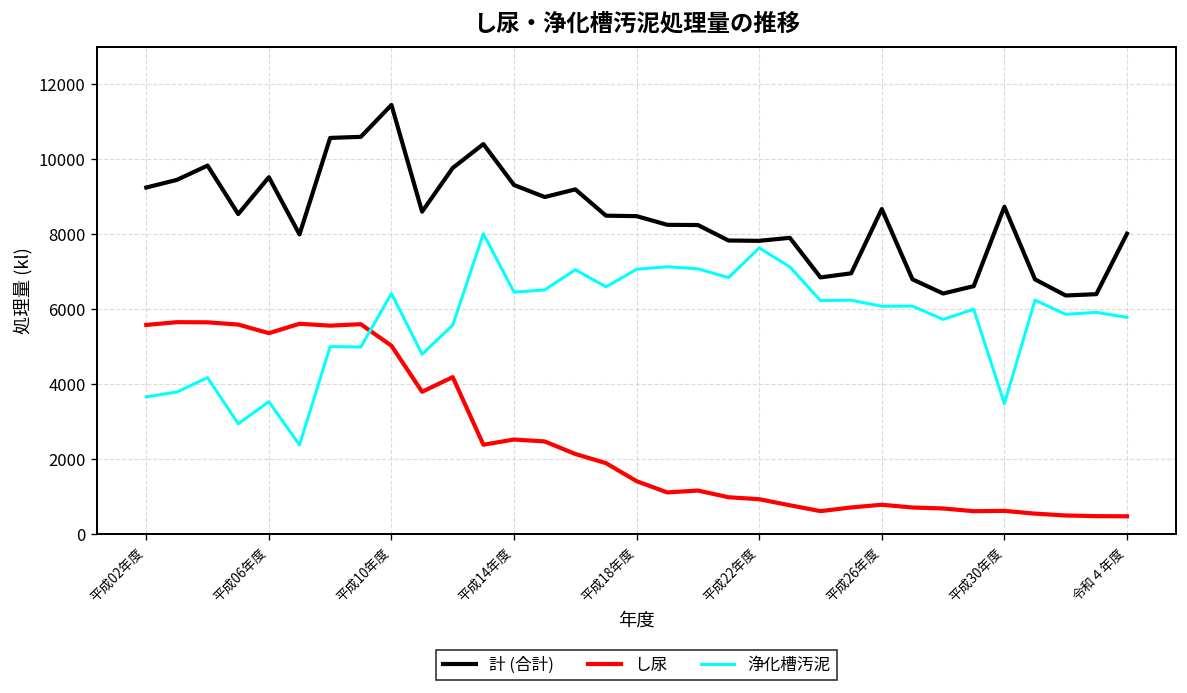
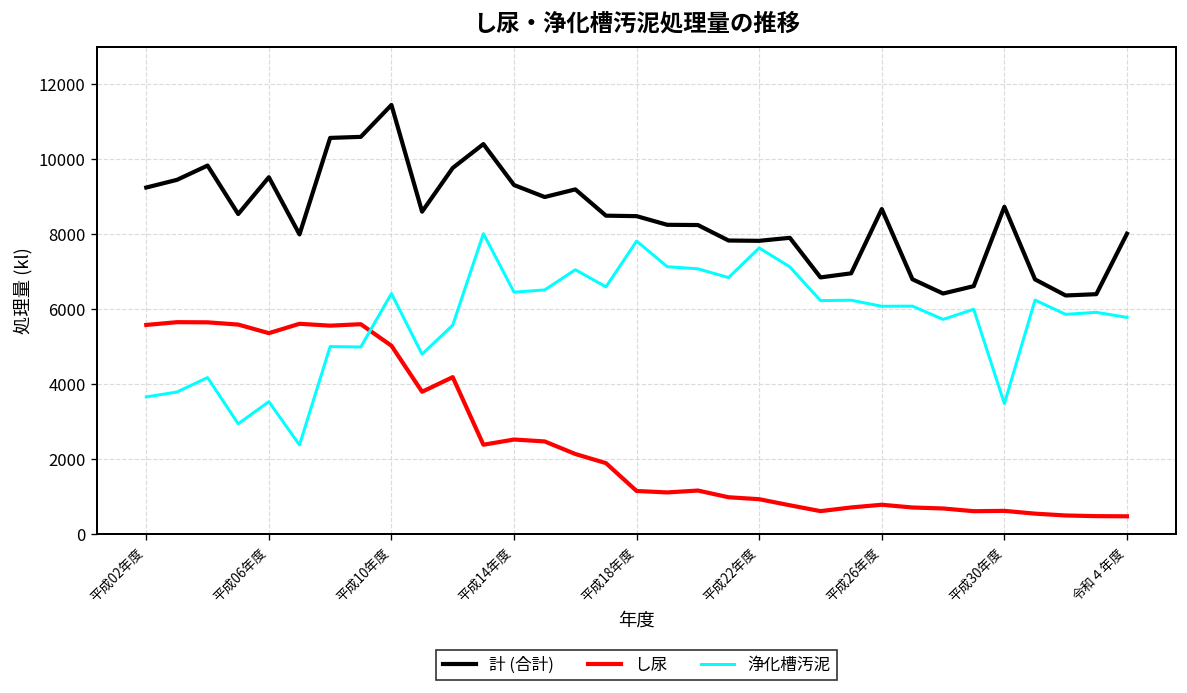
し尿, 平成18年度: 1400 -> 1200
浄化槽汚泥, 平成18年度: 7100 -> 7800
